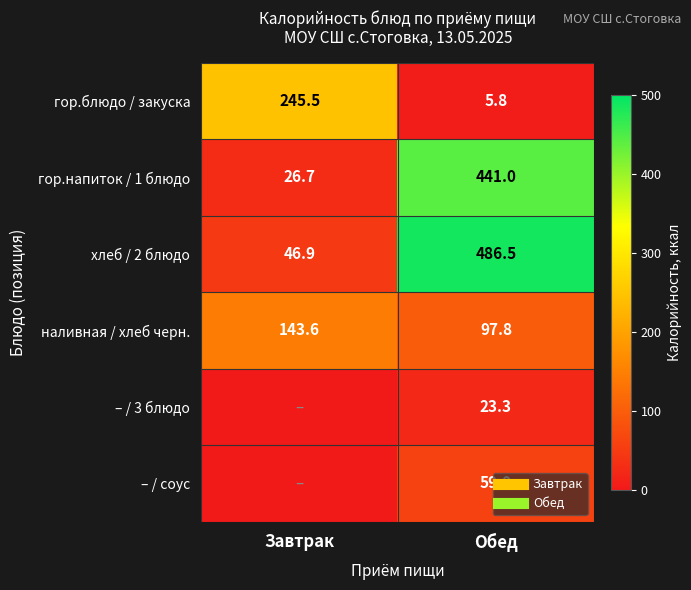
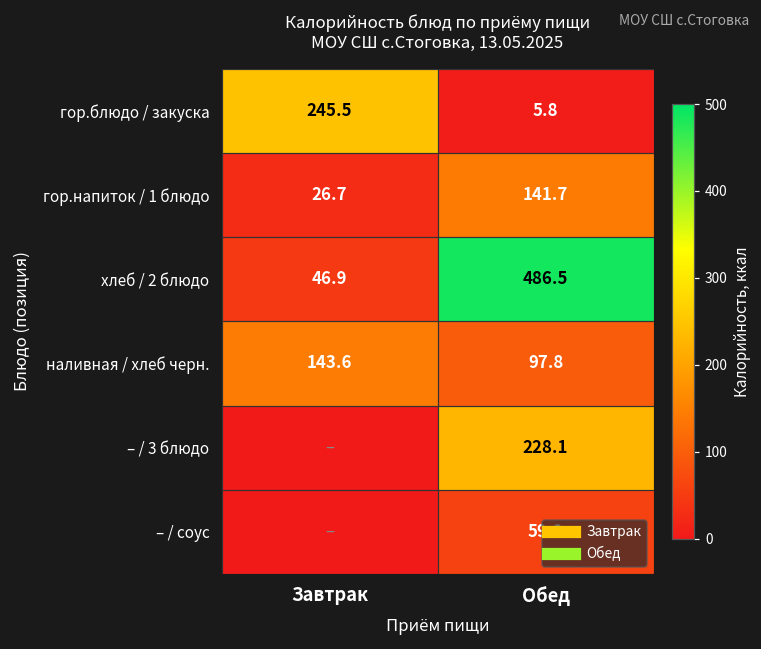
гор.напиток / 1 блюдо, Обед: 441.0 -> 141.7
– / 3 блюдо, Обед: 23.3 -> 228.1
